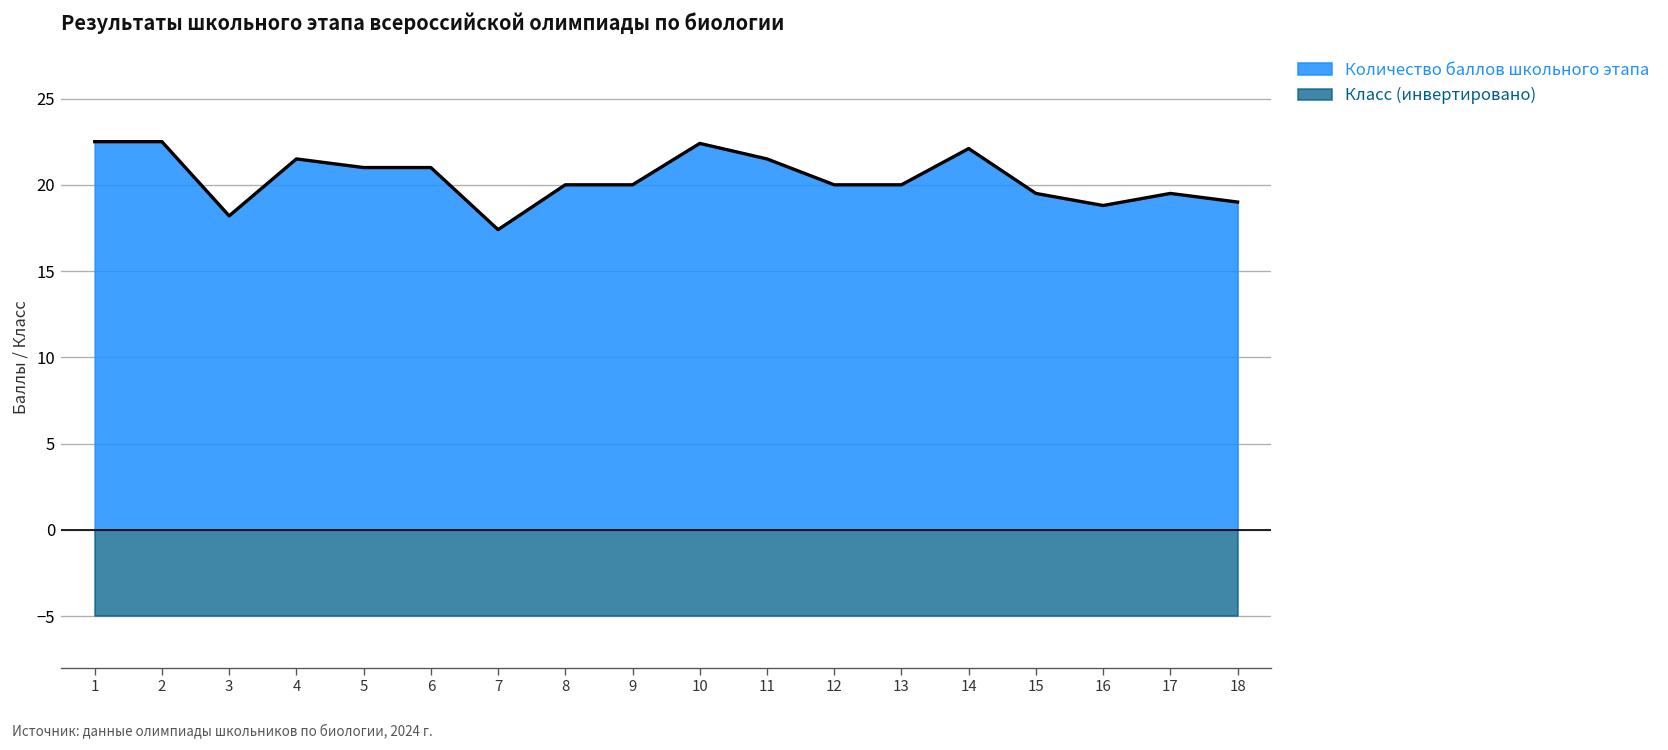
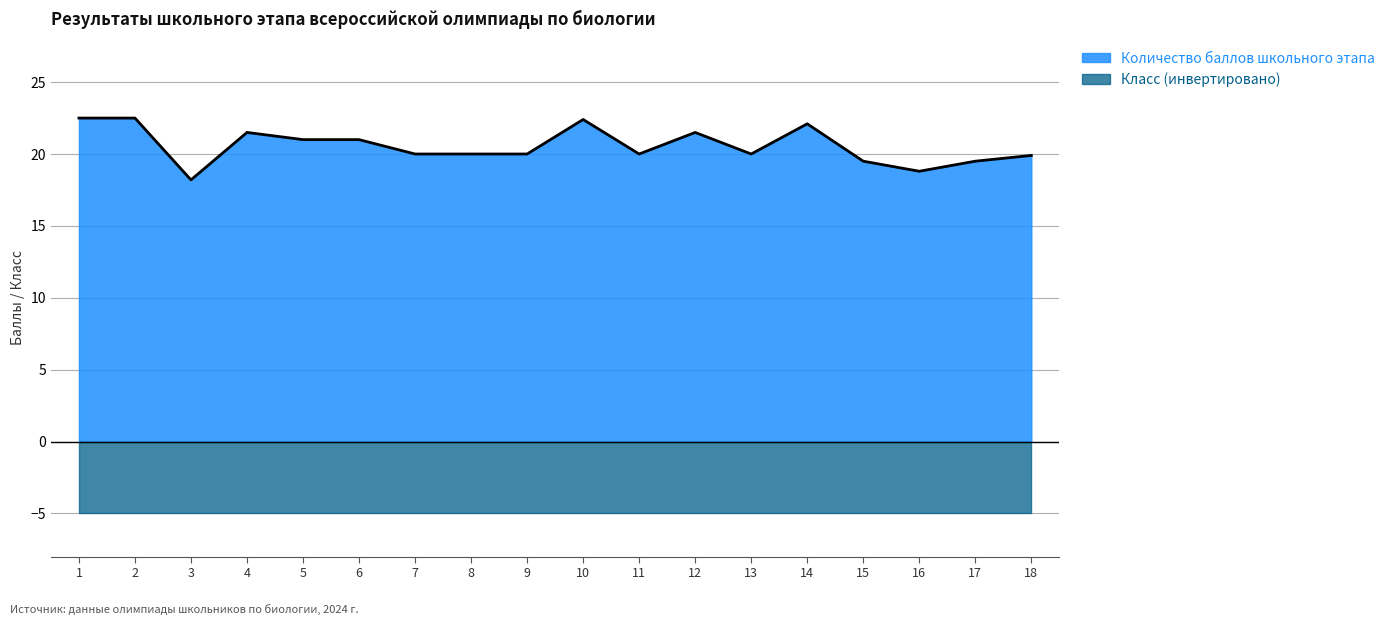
Количество баллов школьного этапа, 7: 17.4 -> 20.0
Количество баллов школьного этапа, 11: 21.5 -> 20.0
Количество баллов школьного этапа, 12: 20.0 -> 21.5
Количество баллов школьного этапа, 18: 19.0 -> 19.9
